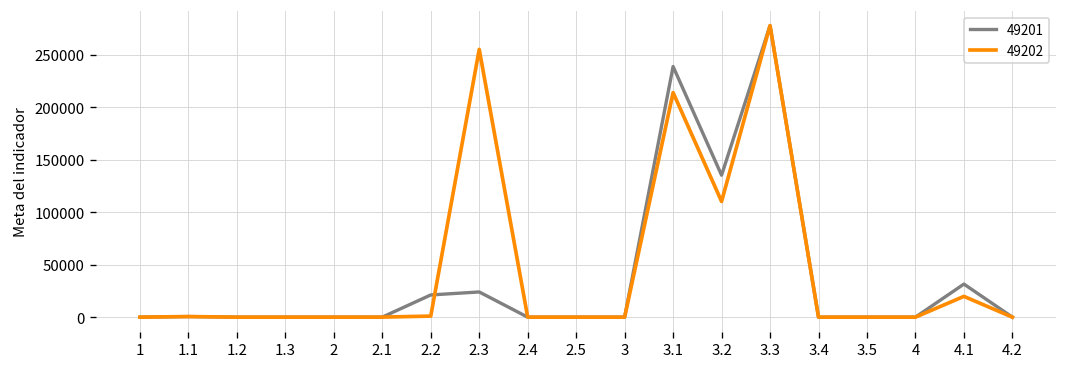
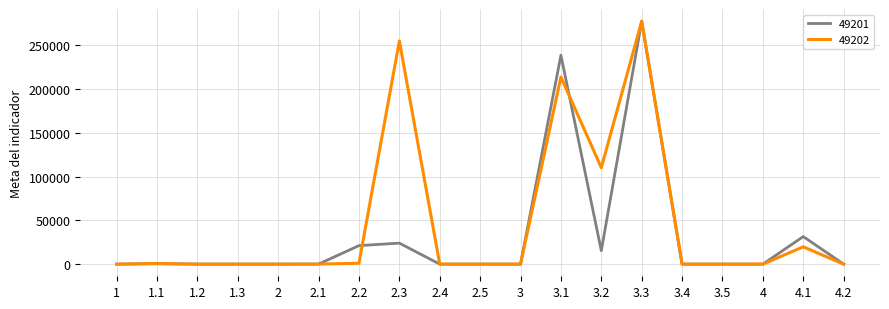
49201, 3.2: 140000 -> 20000
